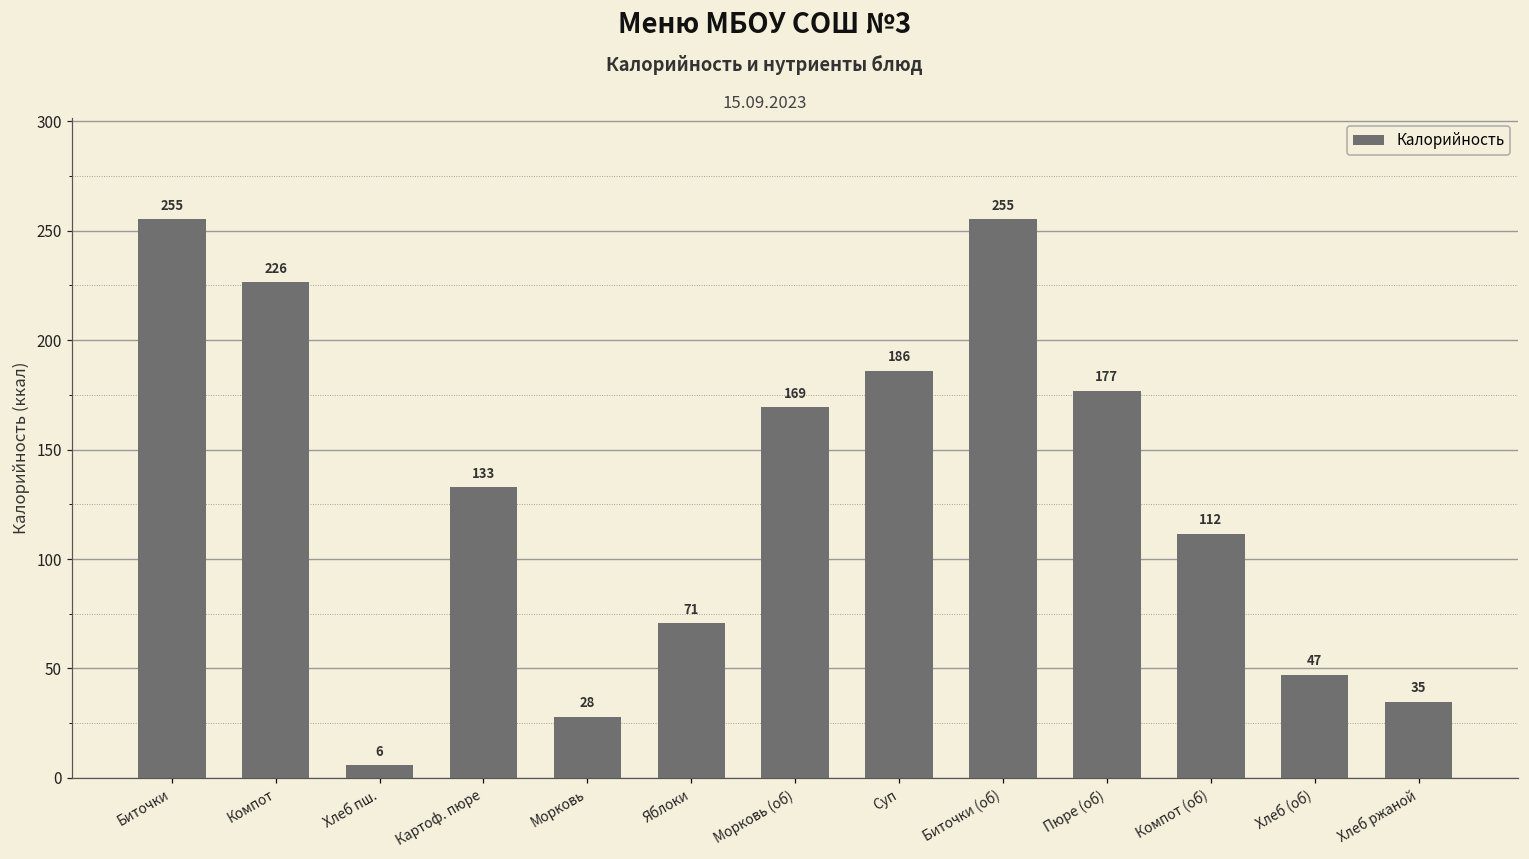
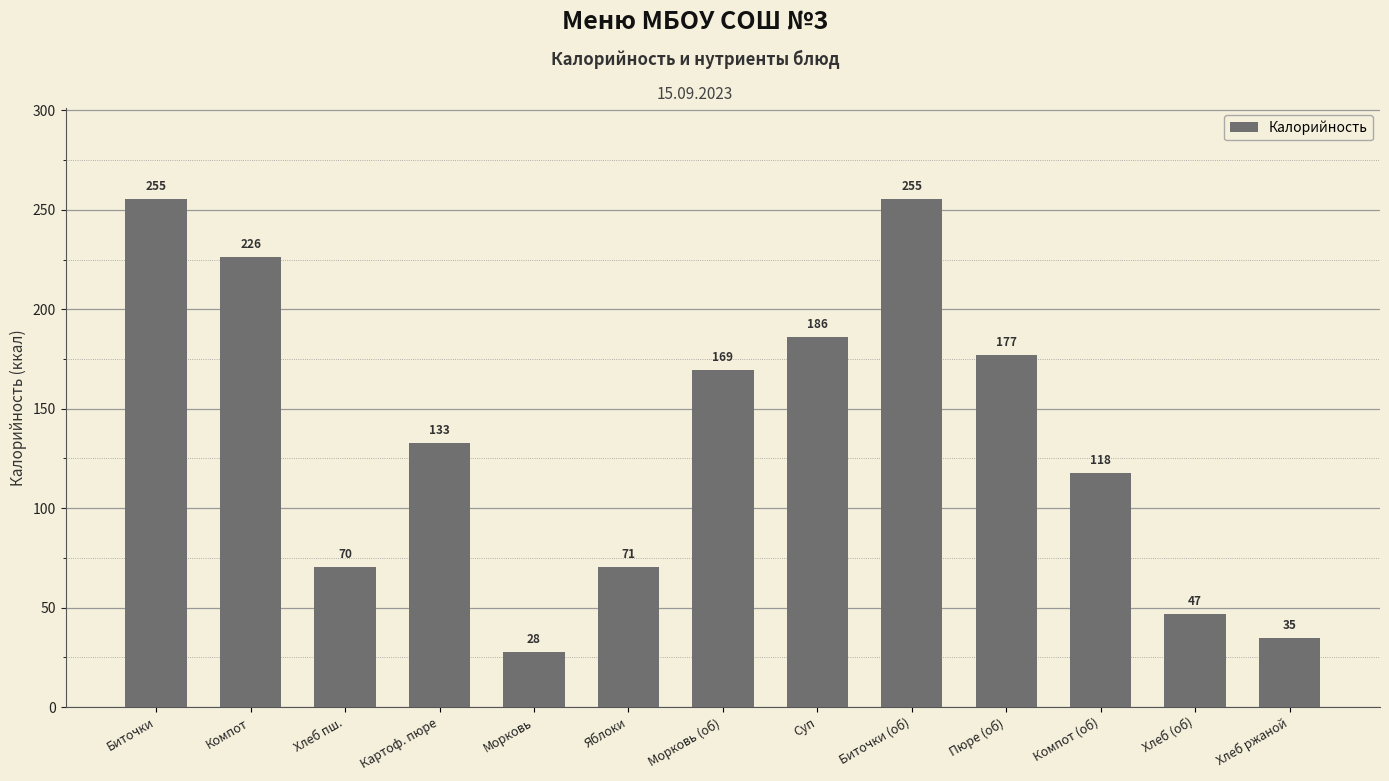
Хлеб пш.: 6 -> 70
Компот (об): 112 -> 118
